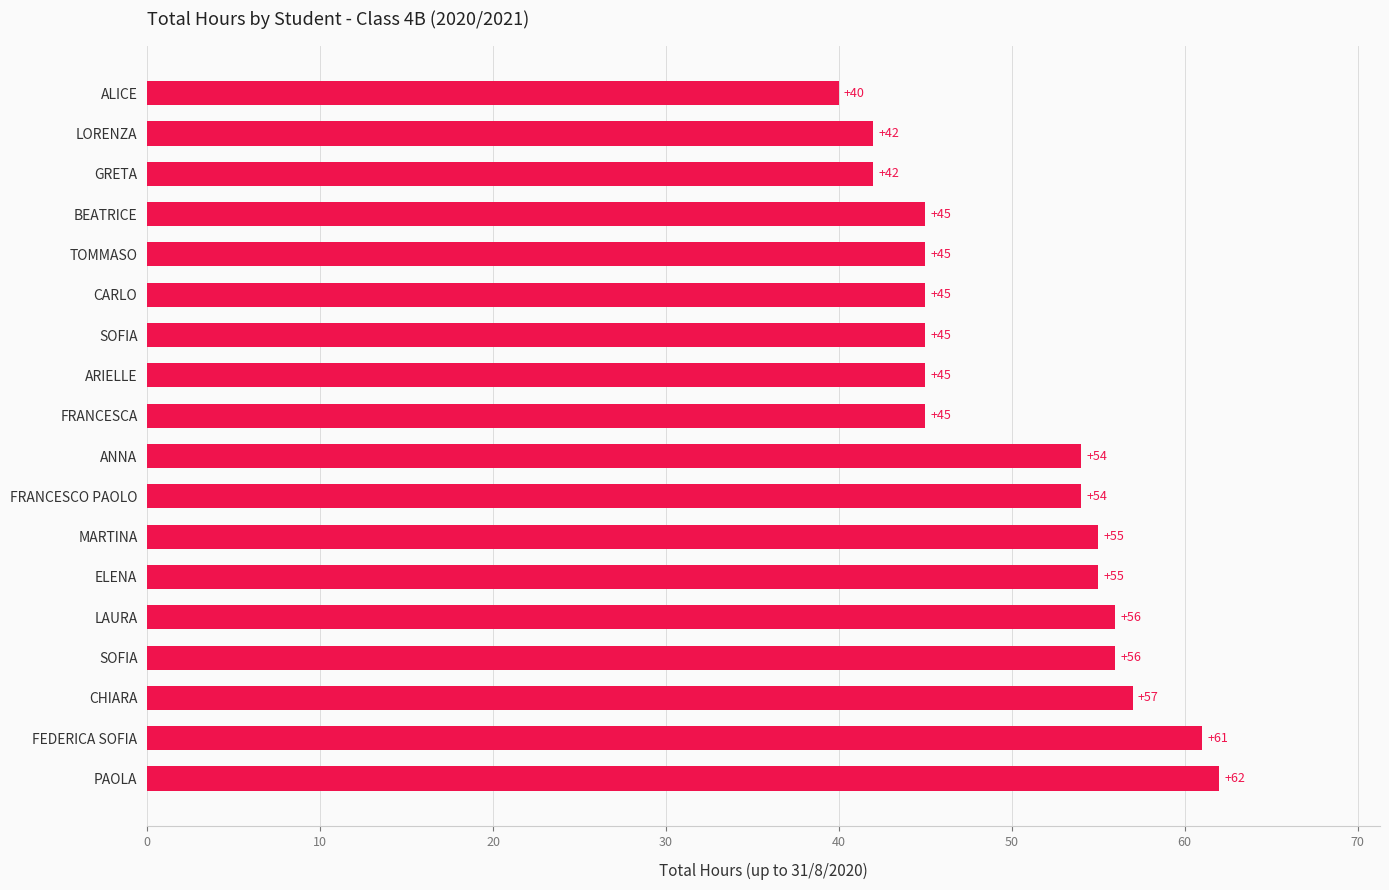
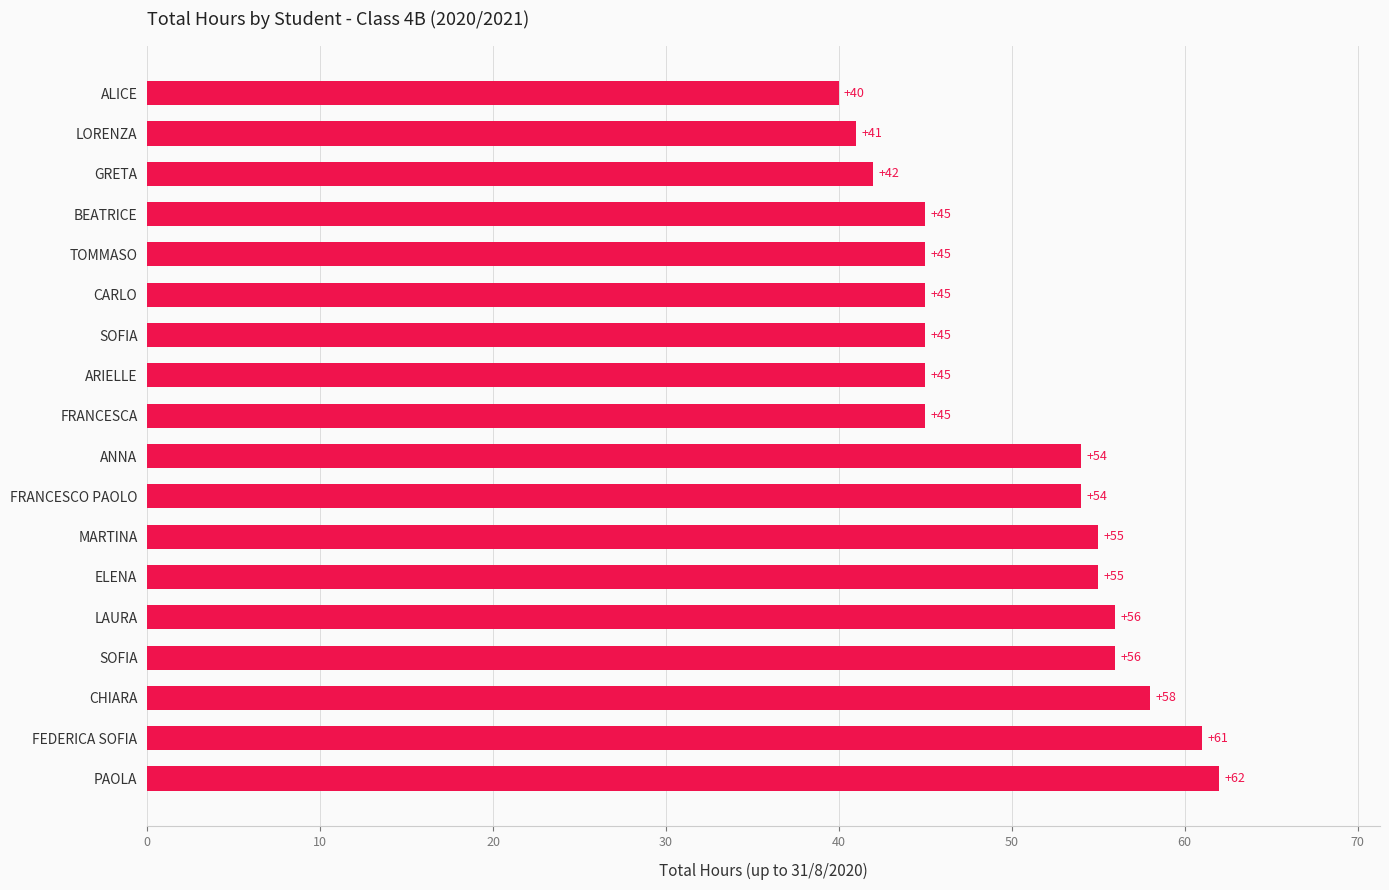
LORENZA: +42 -> +41
CHIARA: +57 -> +58
